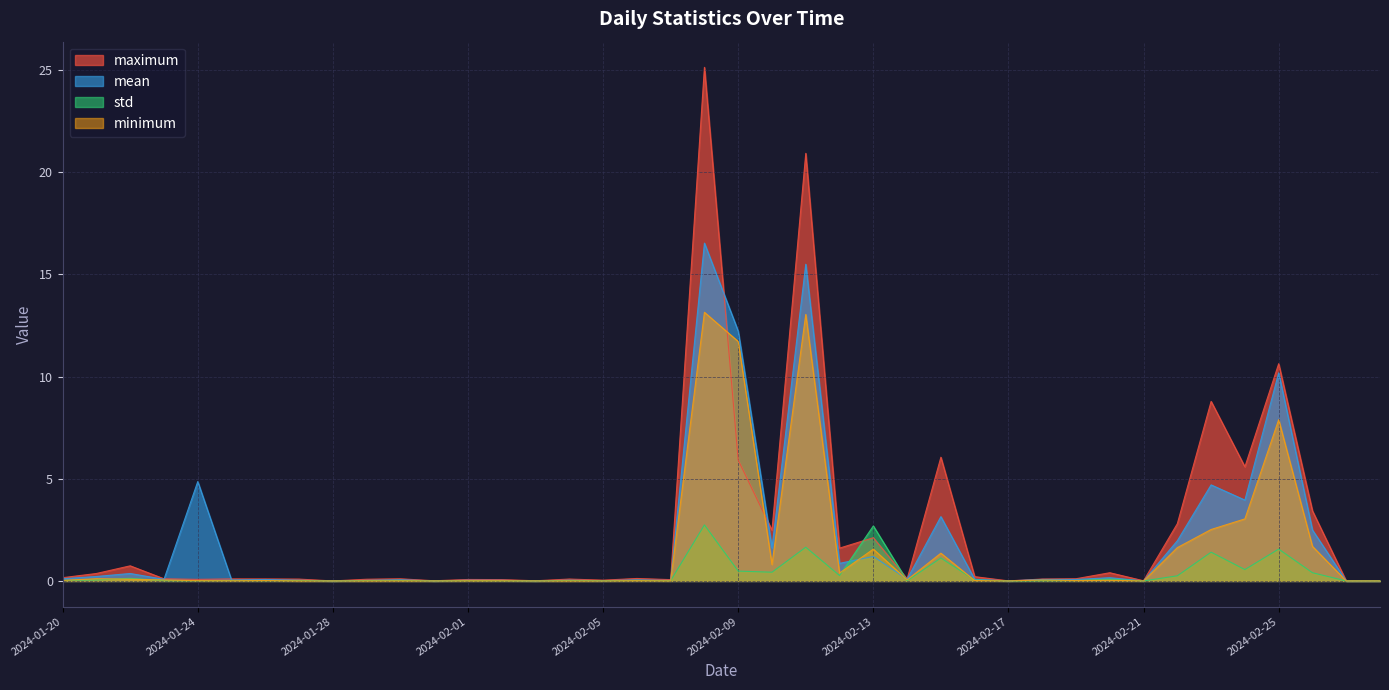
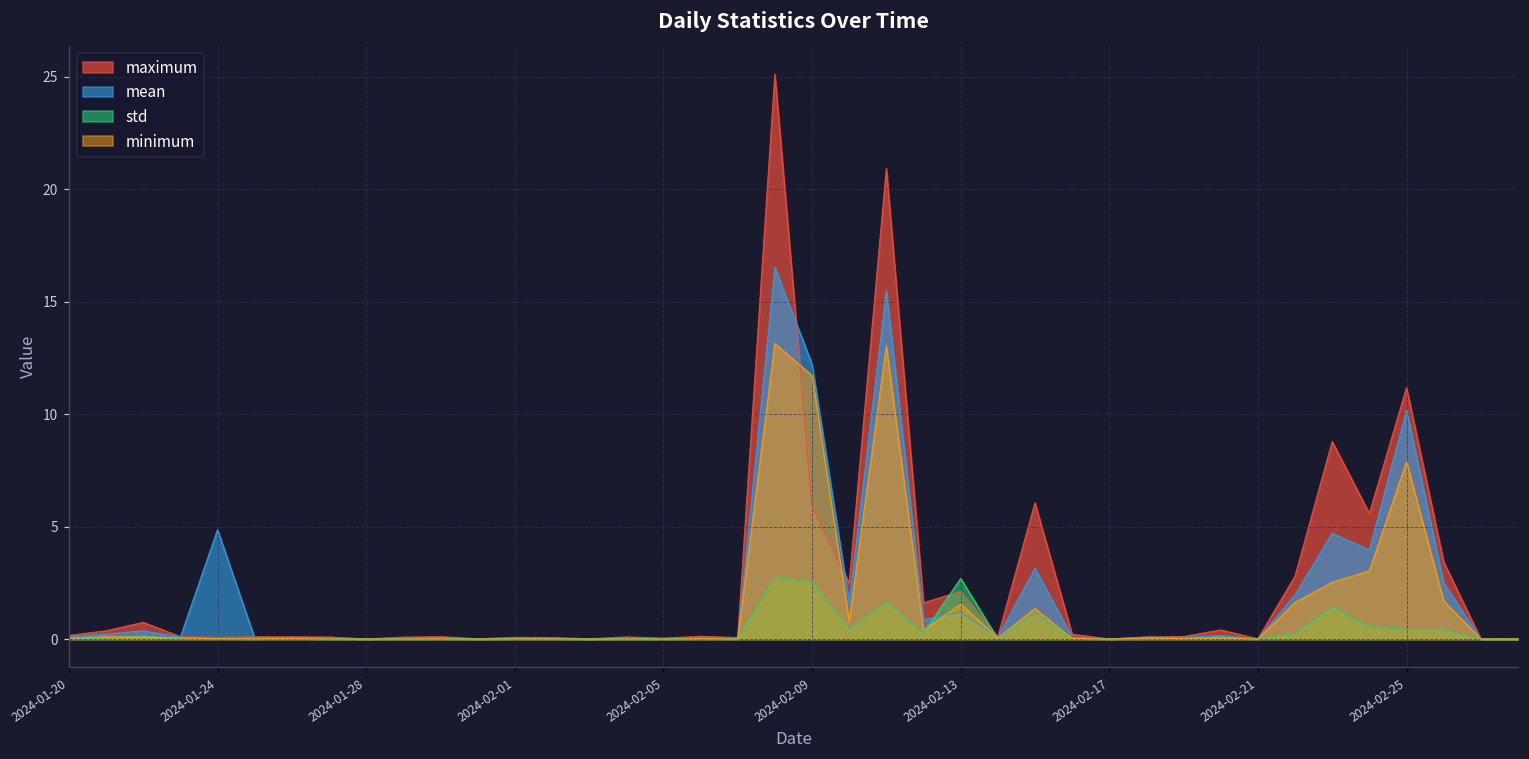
std, 2024-02-09: 0.5 -> 2.5
maximum, 2024-02-25: 10.6 -> 11.2
std, 2024-02-25: 1.6 -> 0.4
